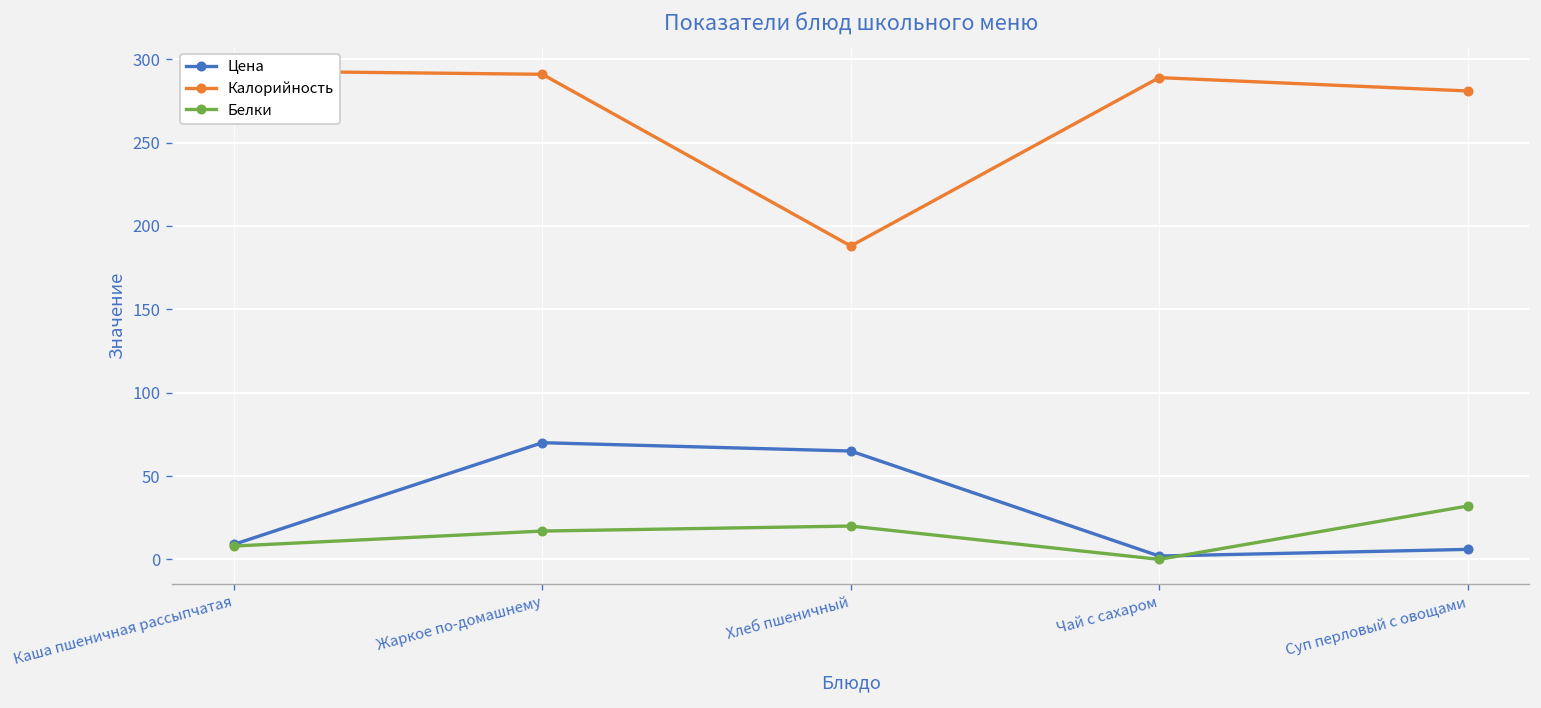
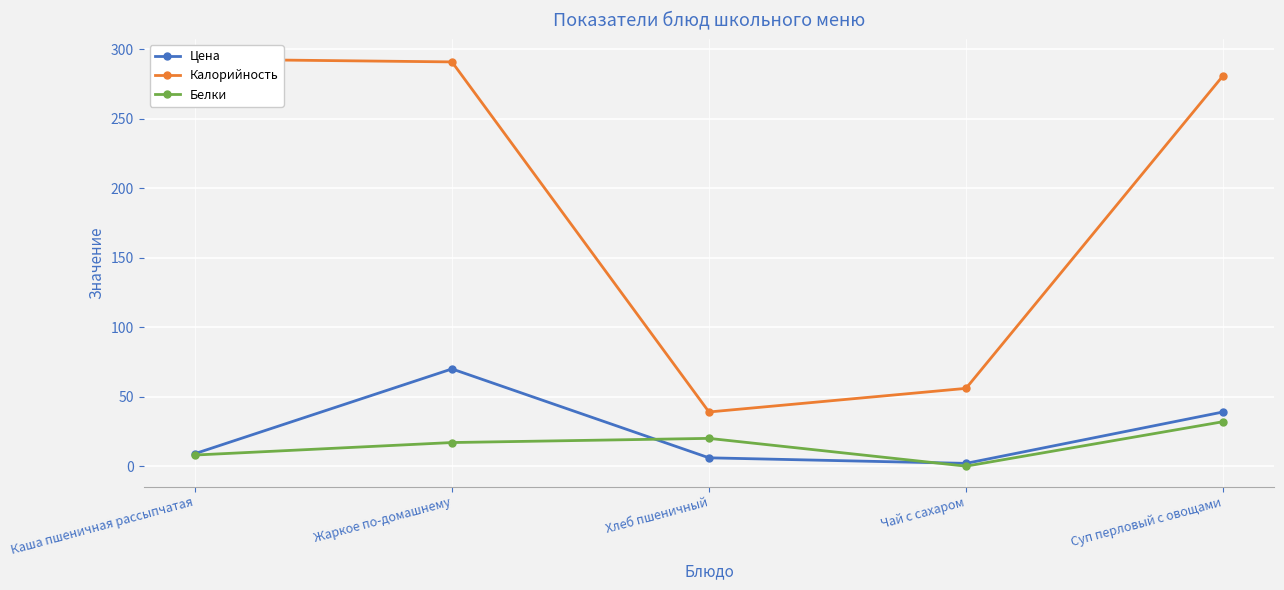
Цена, Хлеб пшеничный: 65 -> 6
Калорийность, Хлеб пшеничный: 188 -> 39
Калорийность, Чай с сахаром: 289 -> 56
Цена, Суп перловый с овощами: 6 -> 39
